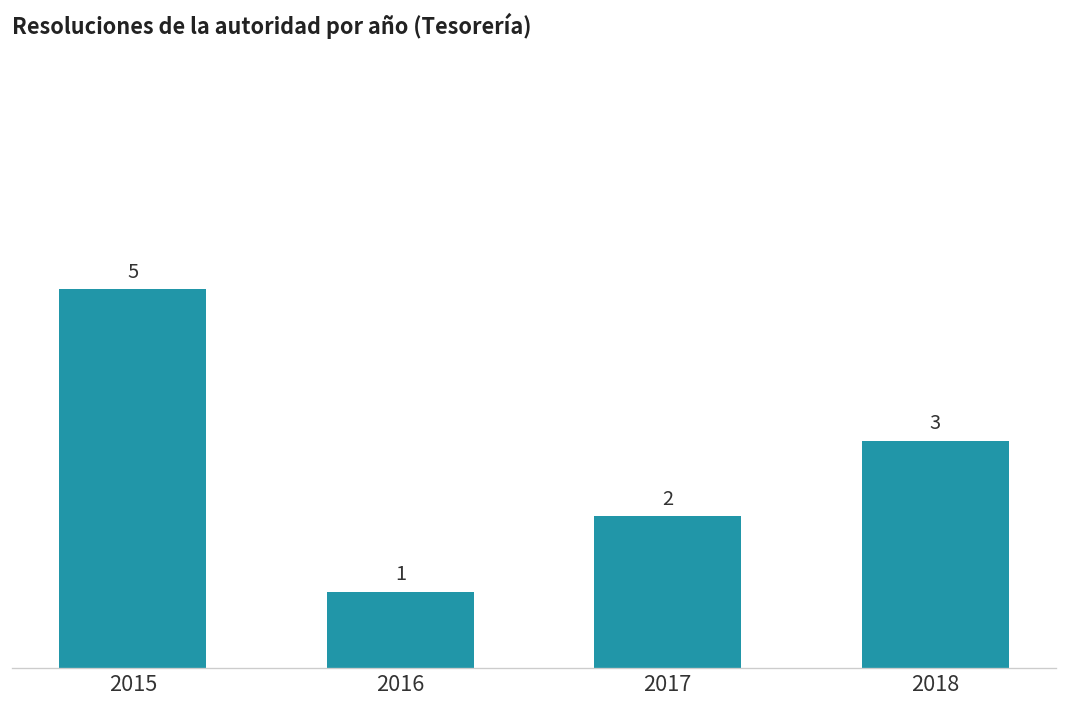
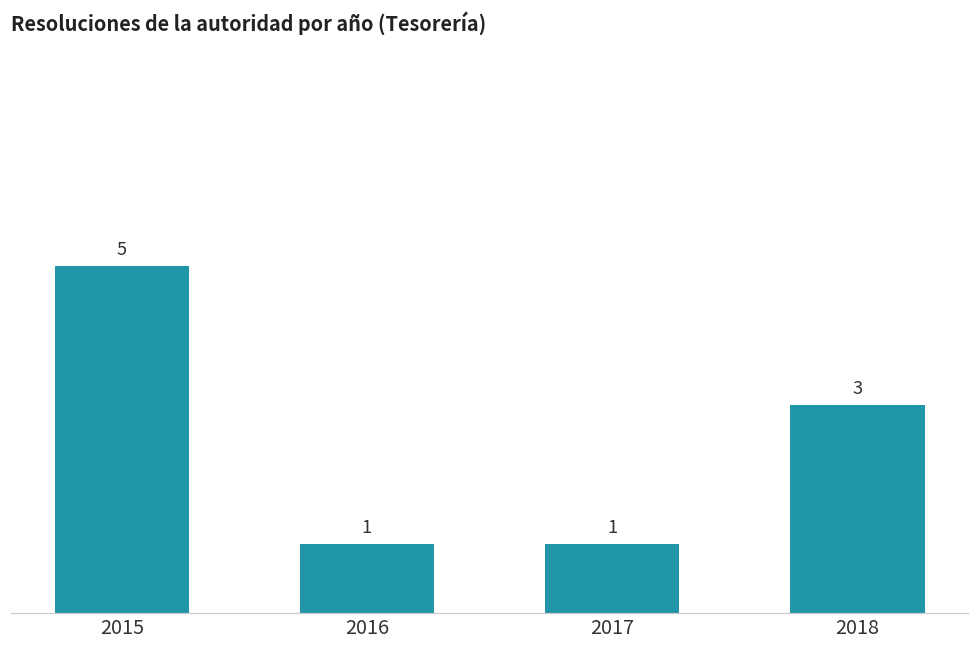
2017: 2 -> 1
